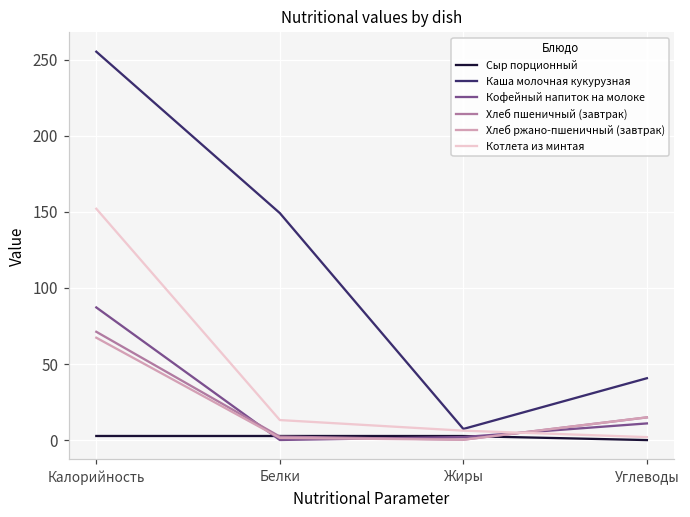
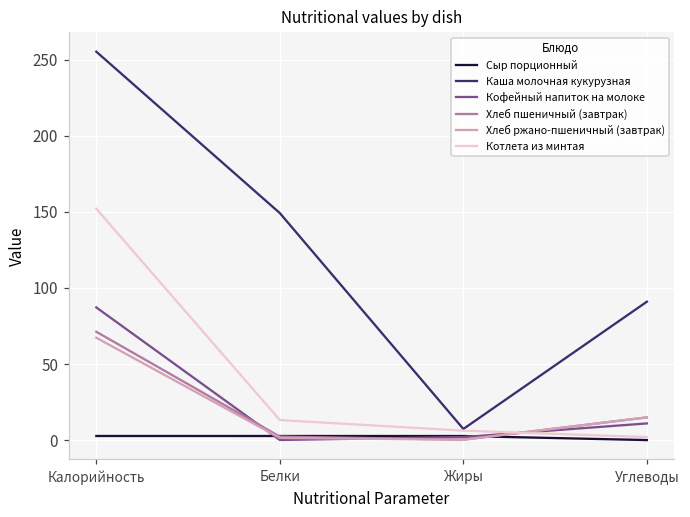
Каша молочная кукурузная, Углеводы: 41 -> 91
